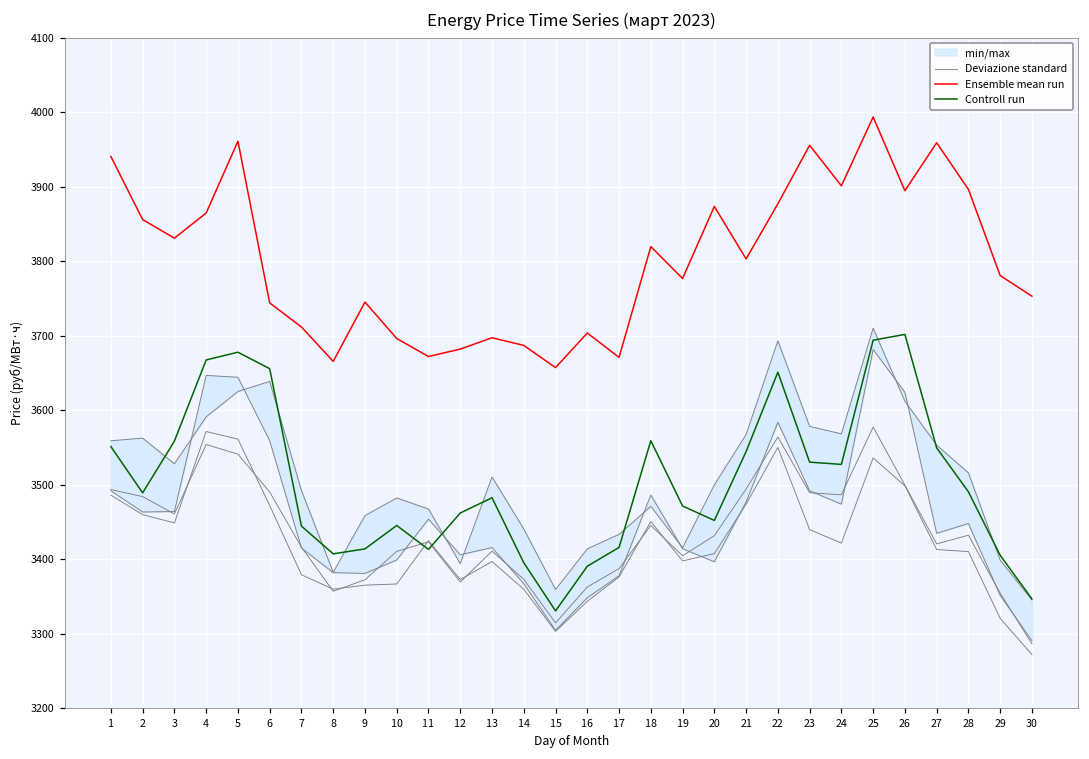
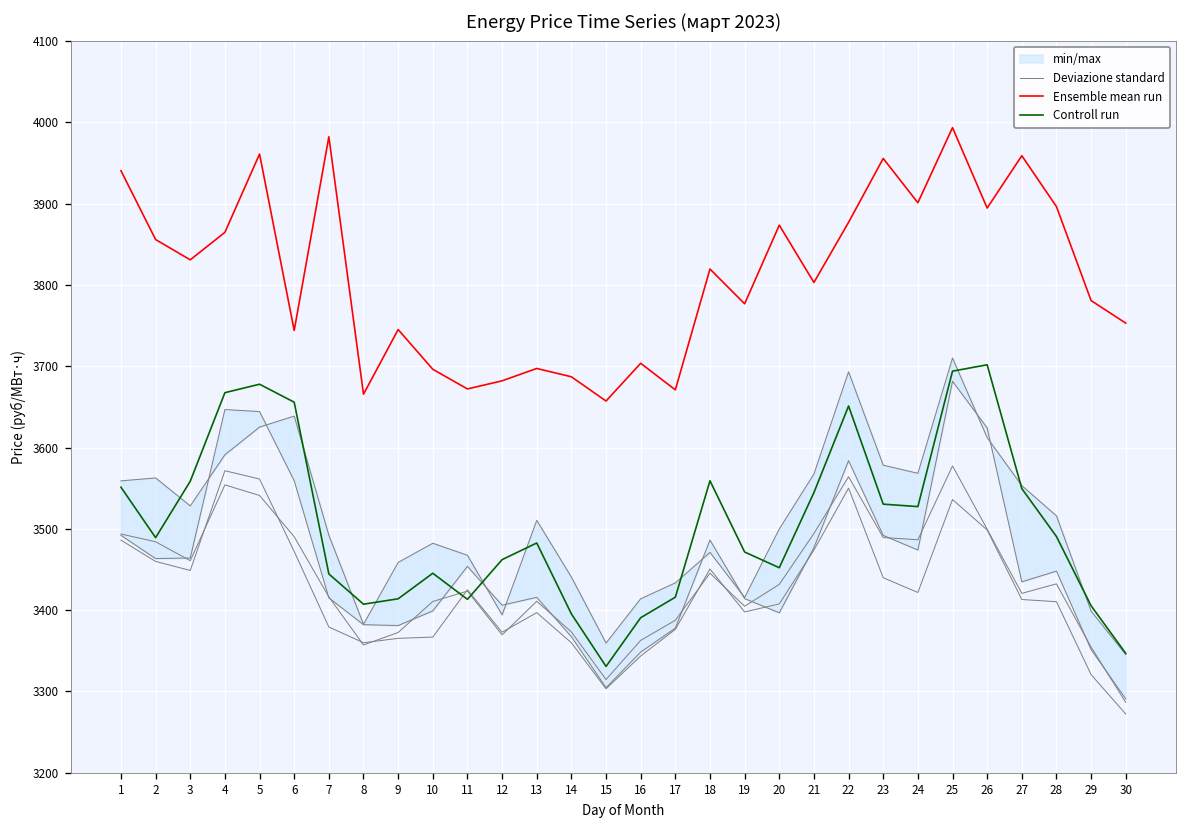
Ensemble mean run, 7: 3710 -> 3980
